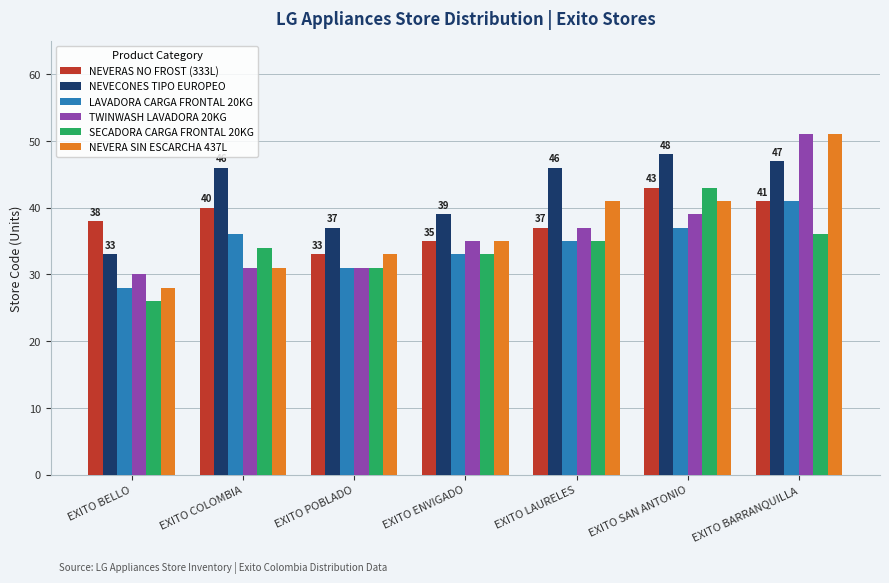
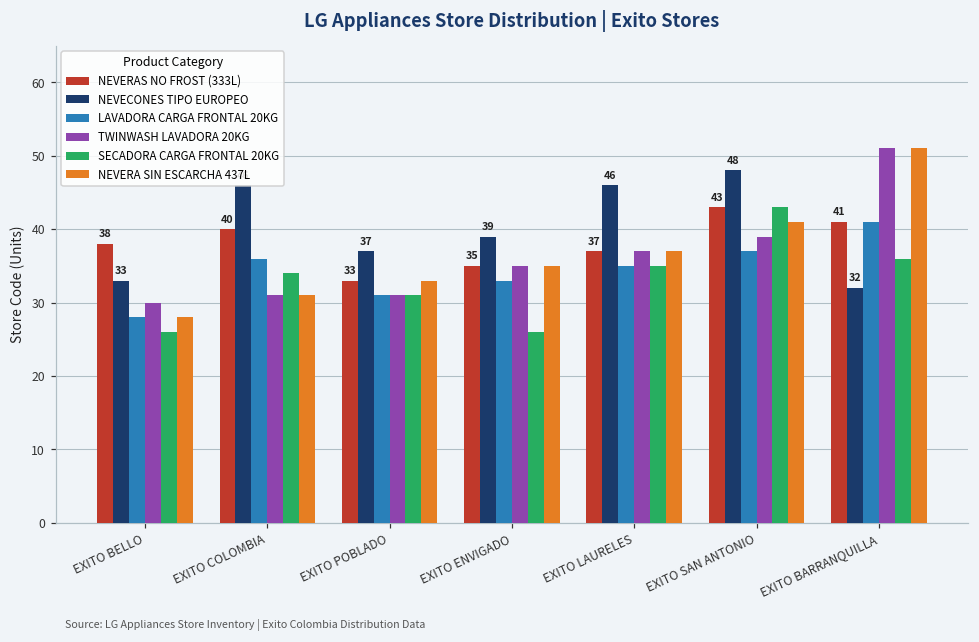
SECADORA CARGA FRONTAL 20KG, EXITO ENVIGADO: 33 -> 26
NEVERA SIN ESCARCHA 437L, EXITO LAURELES: 41 -> 37
NEVECONES TIPO EUROPEO, EXITO BARRANQUILLA: 47 -> 32
